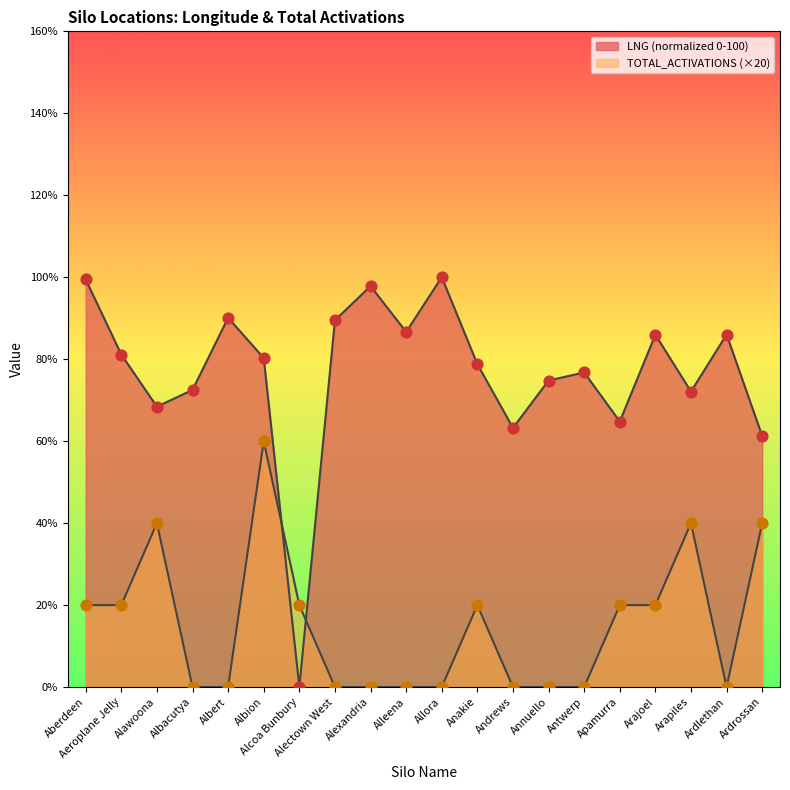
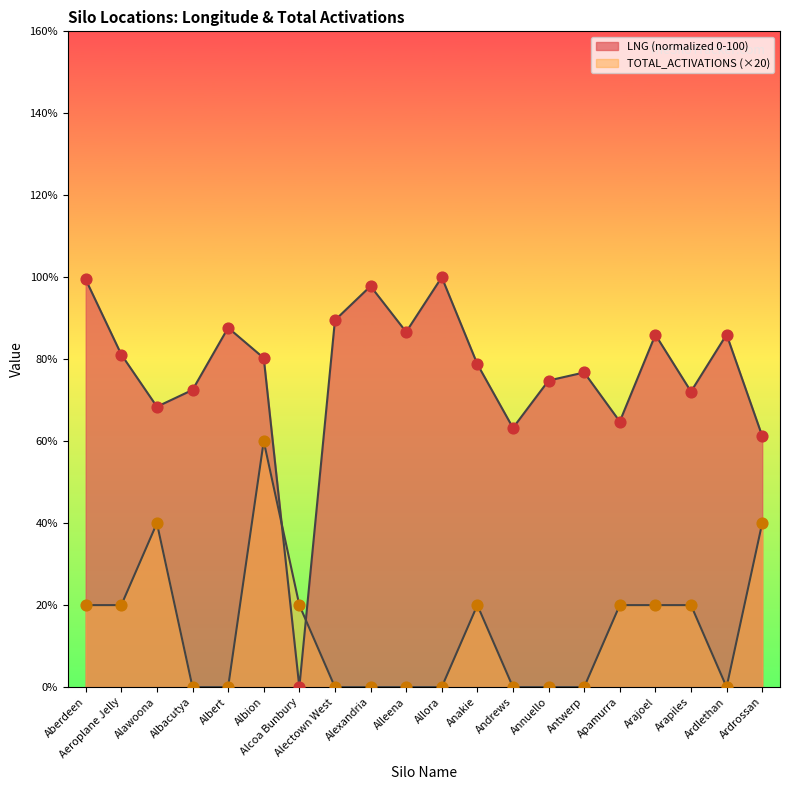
LNG (normalized 0-100), Albert: 90% -> 88%
TOTAL_ACTIVATIONS (×20), Arapiles: 40% -> 20%
